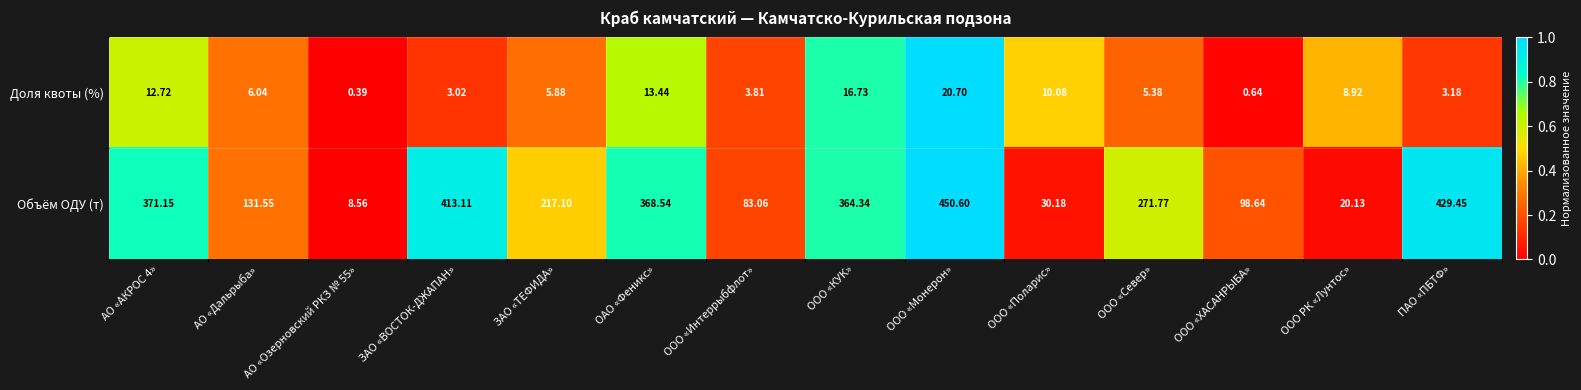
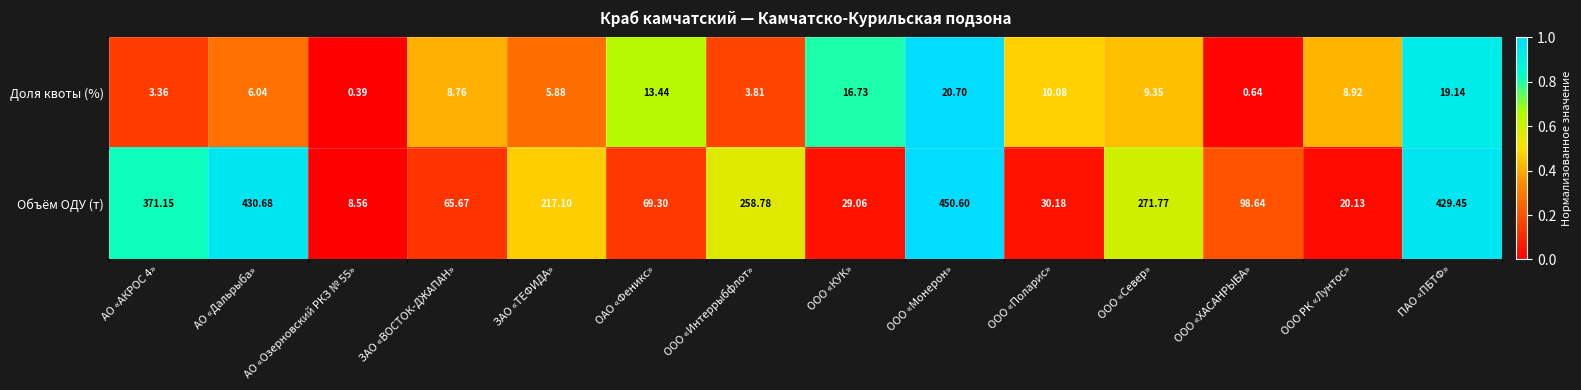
Доля квоты (%), АО «АКРОС 4»: 12.72 -> 3.36
Доля квоты (%), ЗАО «ВОСТОК-ДЖАПАН»: 3.02 -> 8.76
Доля квоты (%), ООО «Север»: 5.38 -> 9.35
Доля квоты (%), ПАО «ПБТФ»: 3.18 -> 19.14
Объём ОДУ (т), АО «Дальрыба»: 131.55 -> 430.68
Объём ОДУ (т), ЗАО «ВОСТОК-ДЖАПАН»: 413.11 -> 65.67
Объём ОДУ (т), ОАО «Феникс»: 368.54 -> 69.30
Объём ОДУ (т), ООО «Интеррыбфлот»: 83.06 -> 258.78
Объём ОДУ (т), ООО «КУК»: 364.34 -> 29.06
